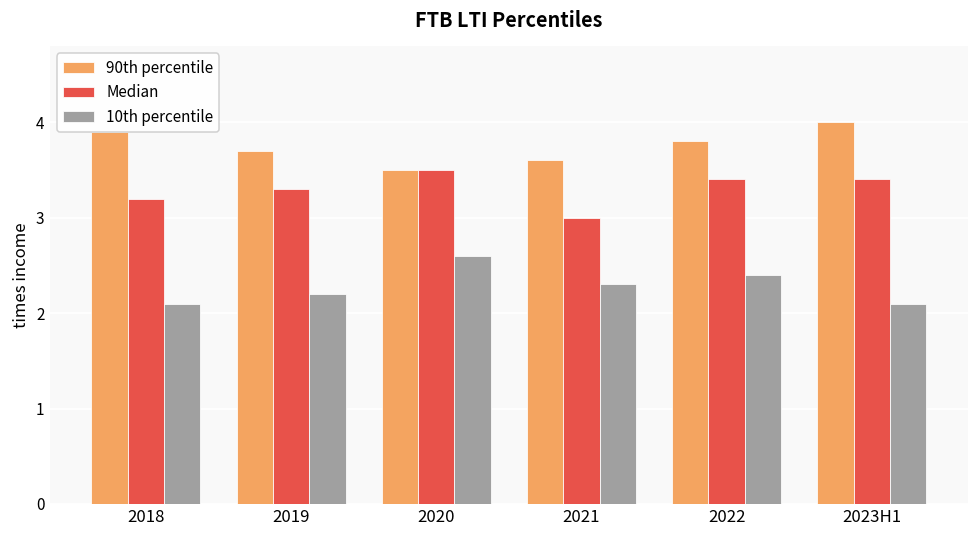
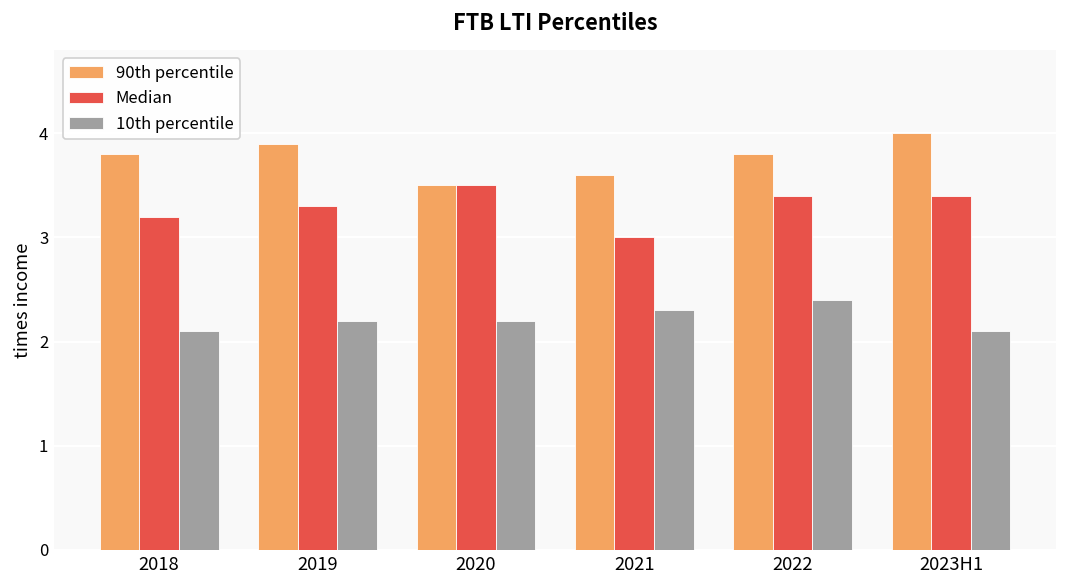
90th percentile, 2018: 3.9 -> 3.8
90th percentile, 2019: 3.7 -> 3.9
10th percentile, 2020: 2.6 -> 2.2
